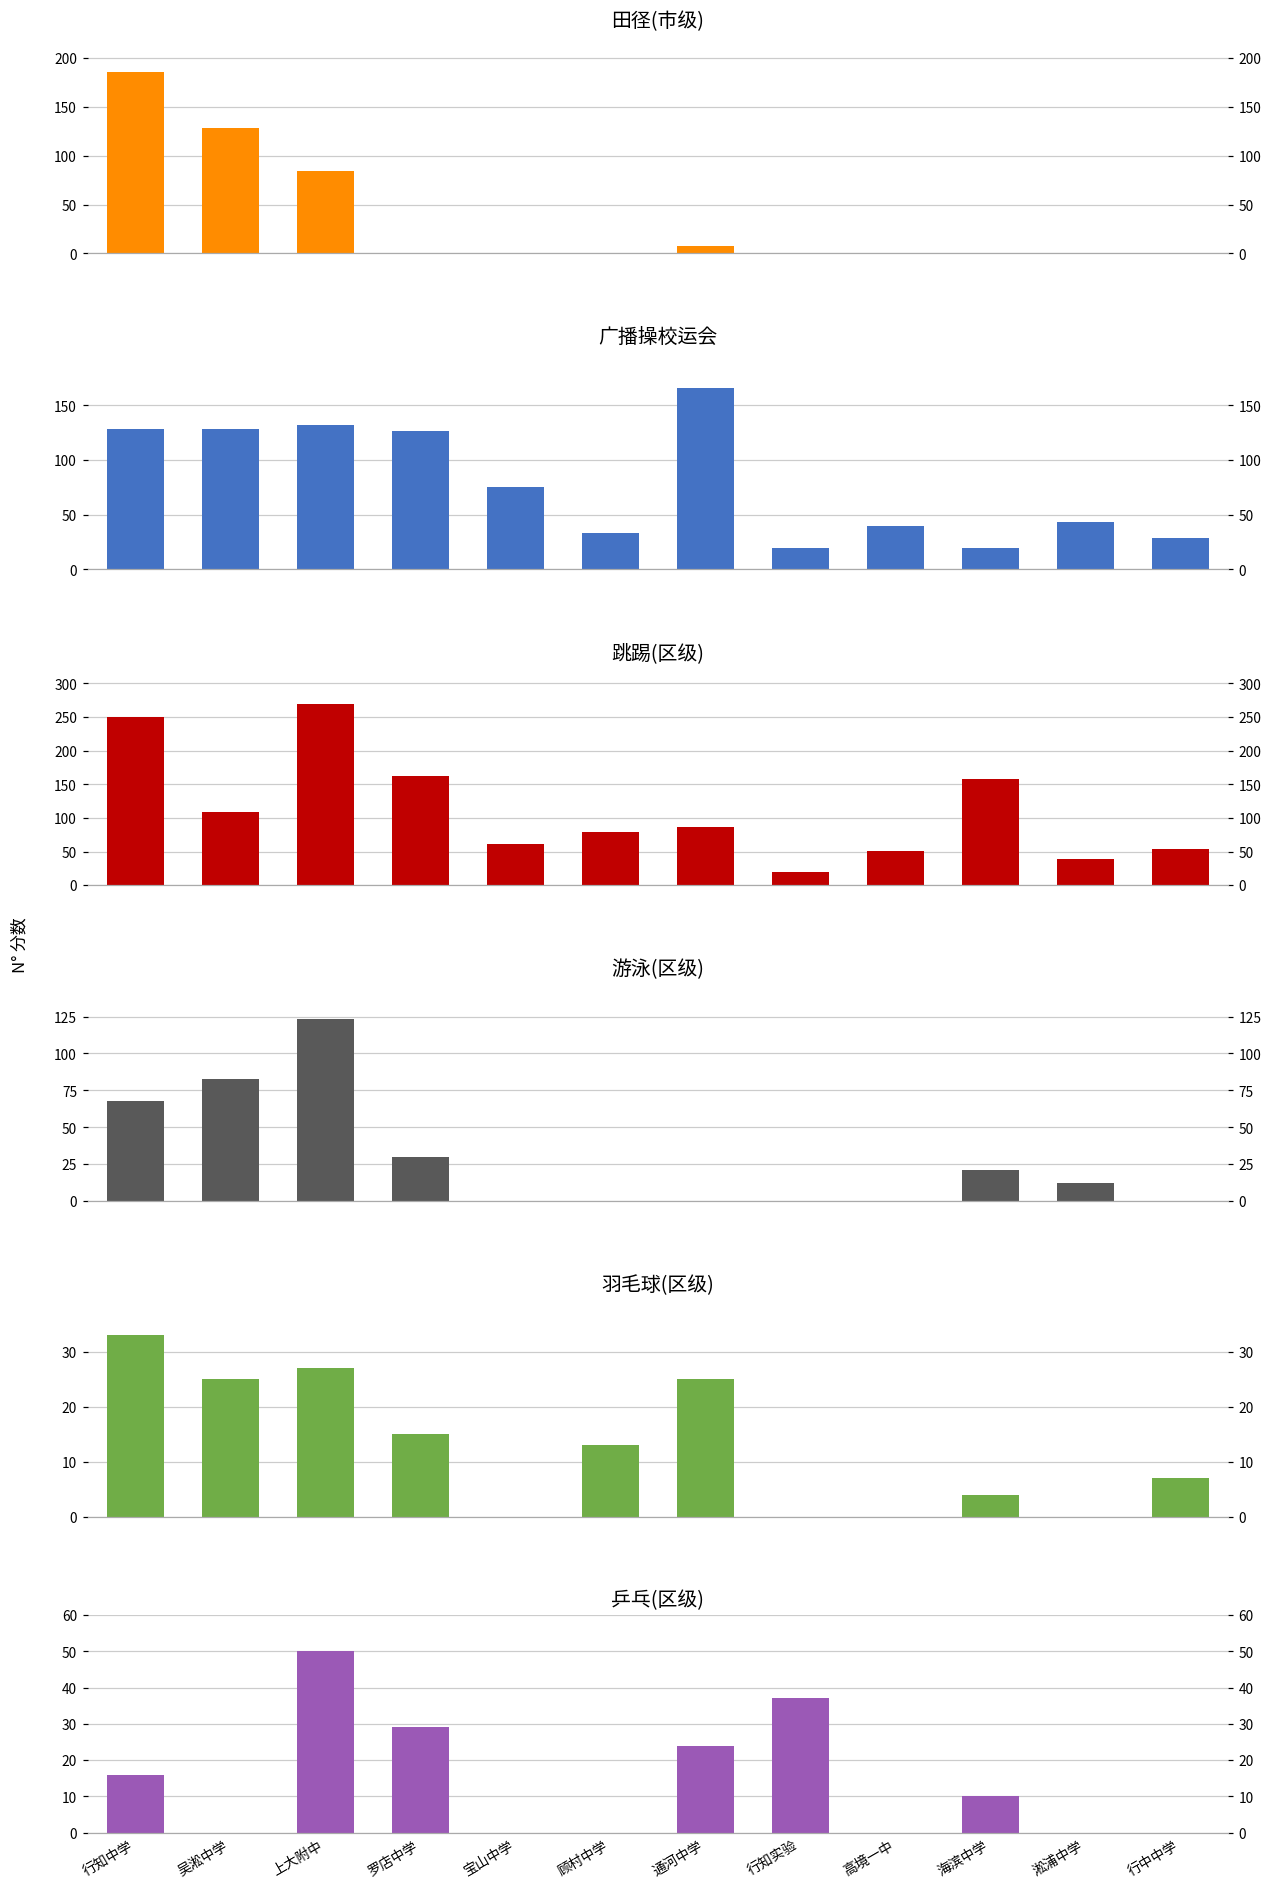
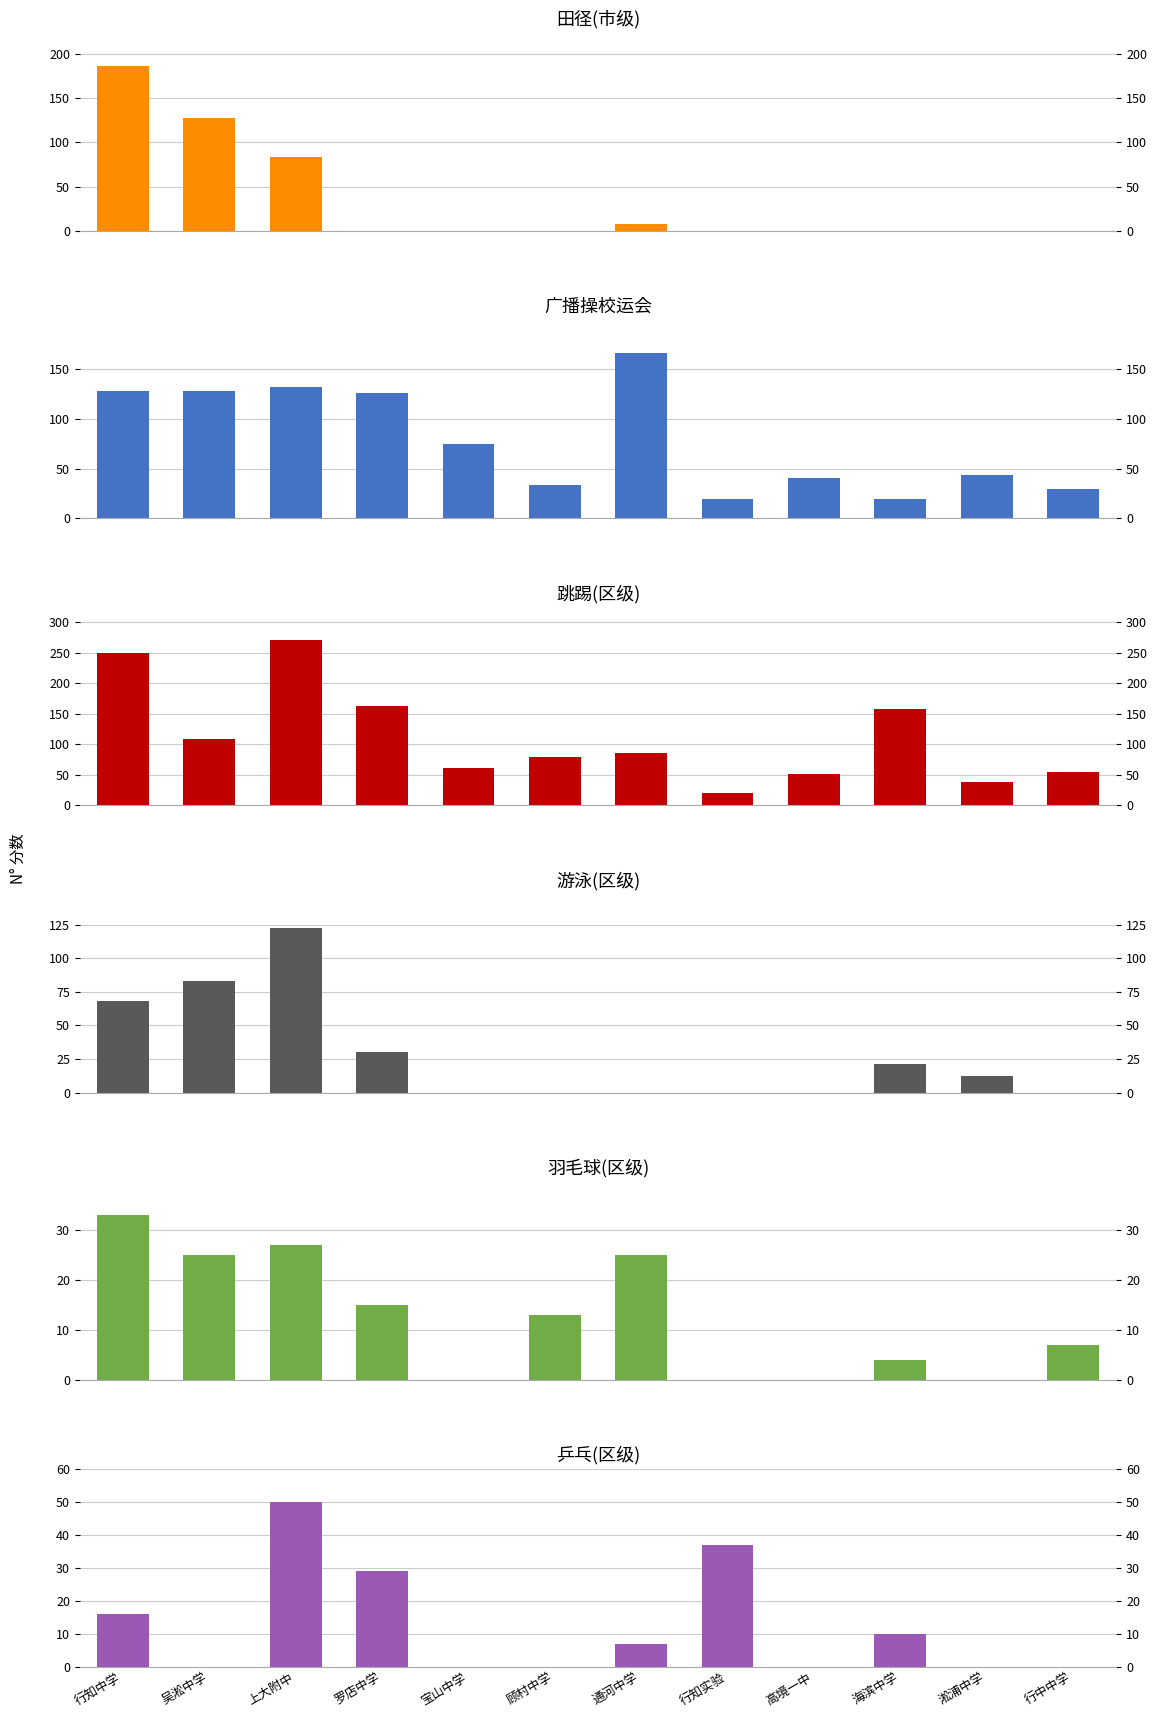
乒乓(区级), 通河中学: 24 -> 7
